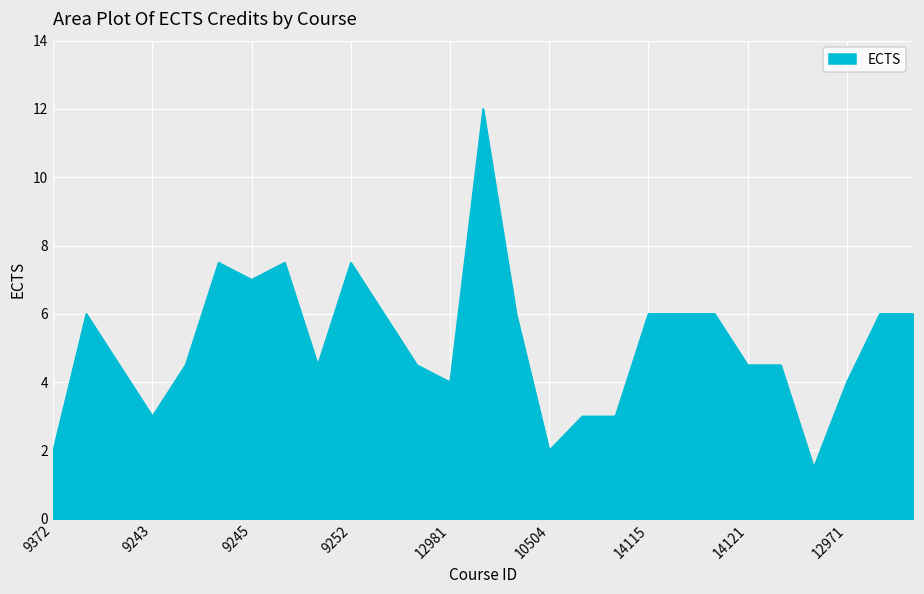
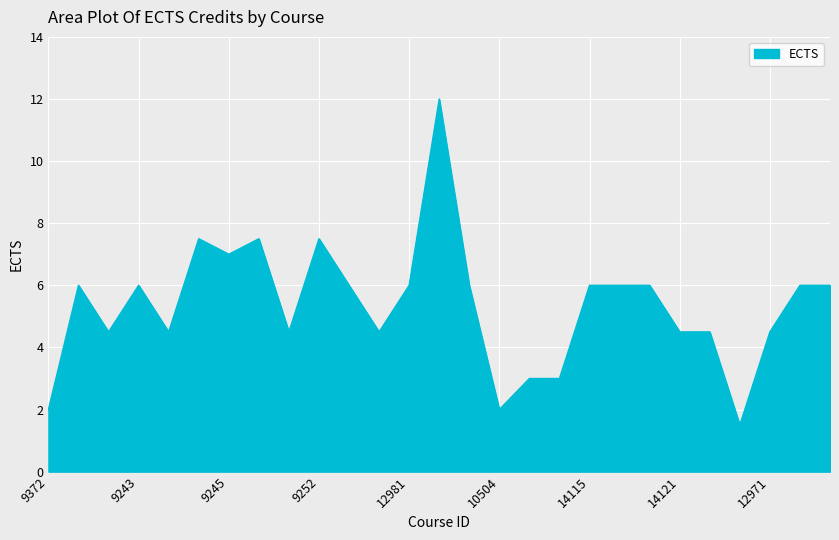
9243: 3 -> 6
12981: 4 -> 6
12971: 4.0 -> 4.5
